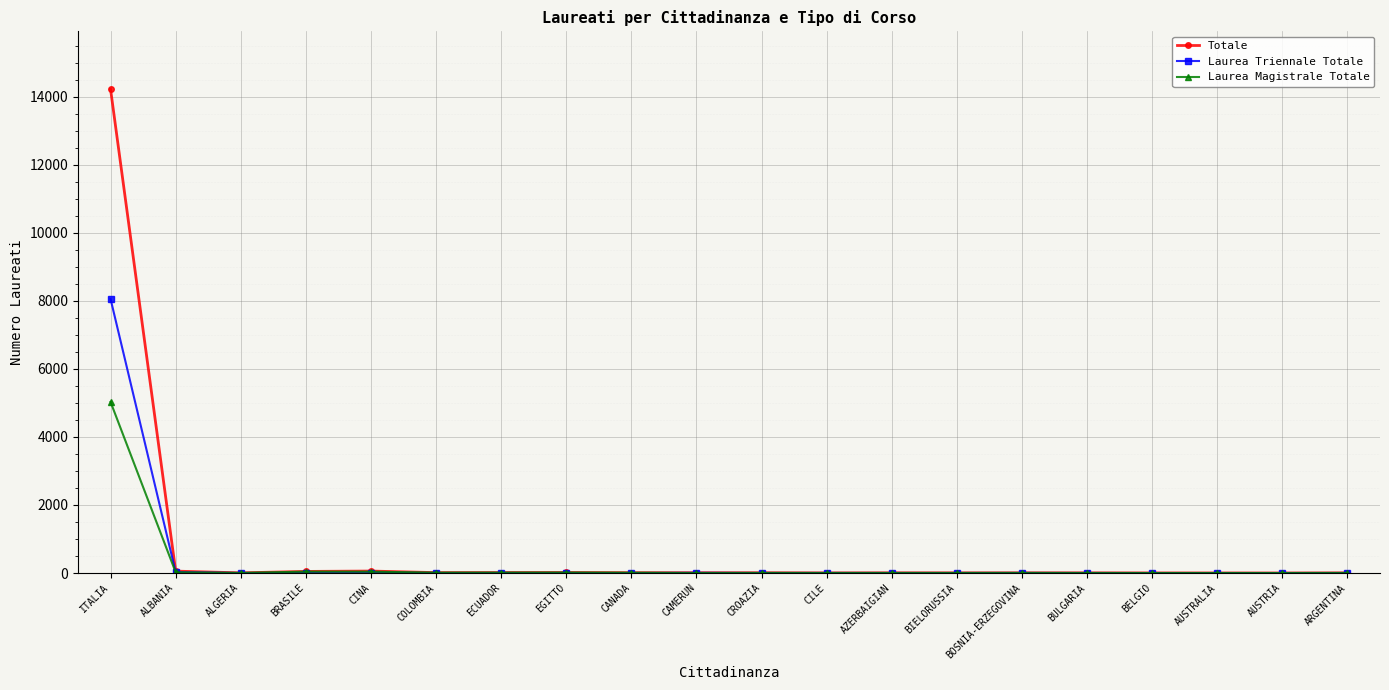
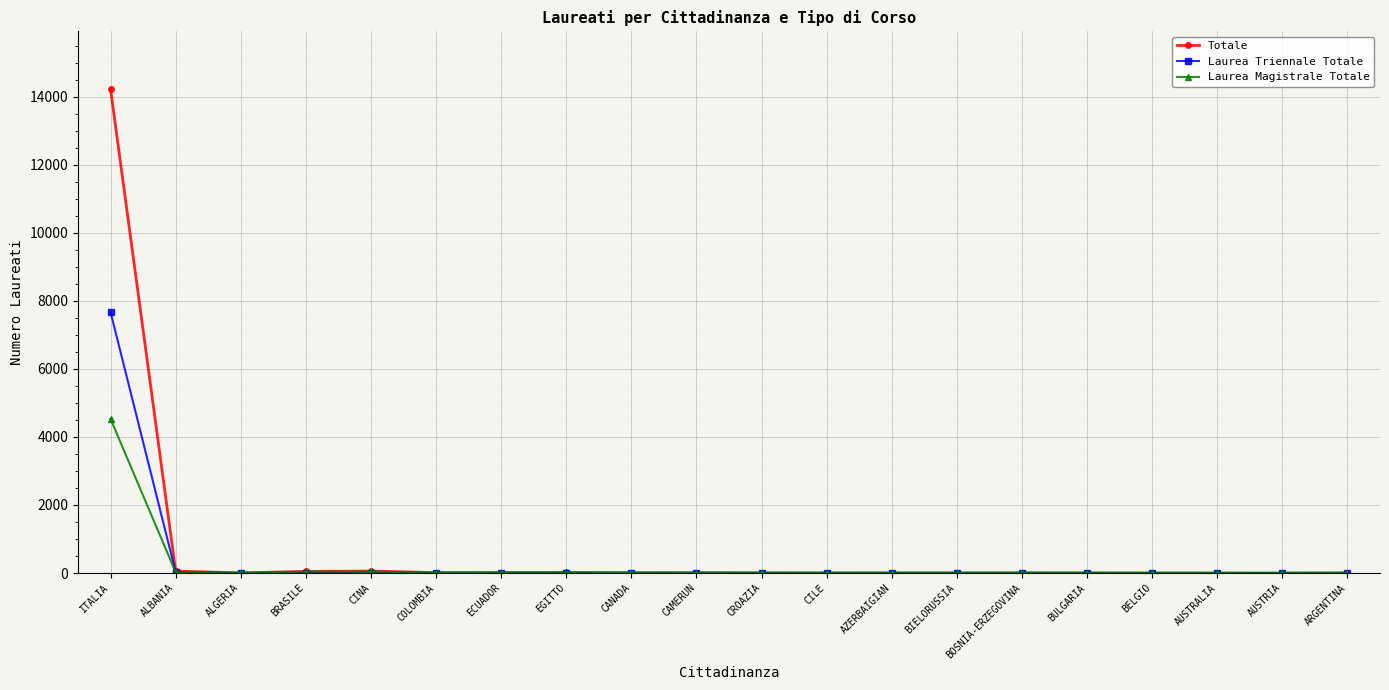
Laurea Triennale Totale, ITALIA: 8100 -> 7700
Laurea Magistrale Totale, ITALIA: 5000 -> 4500
